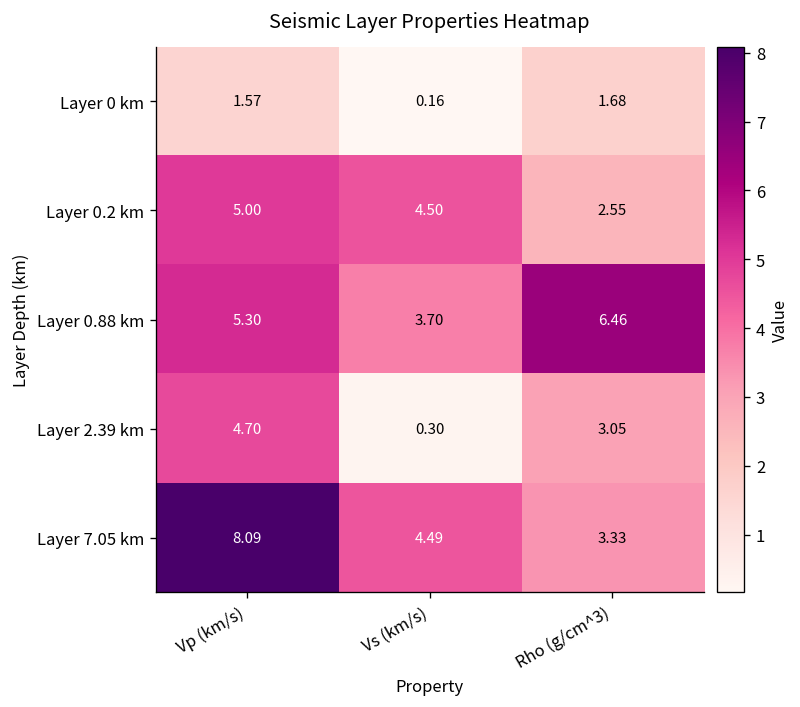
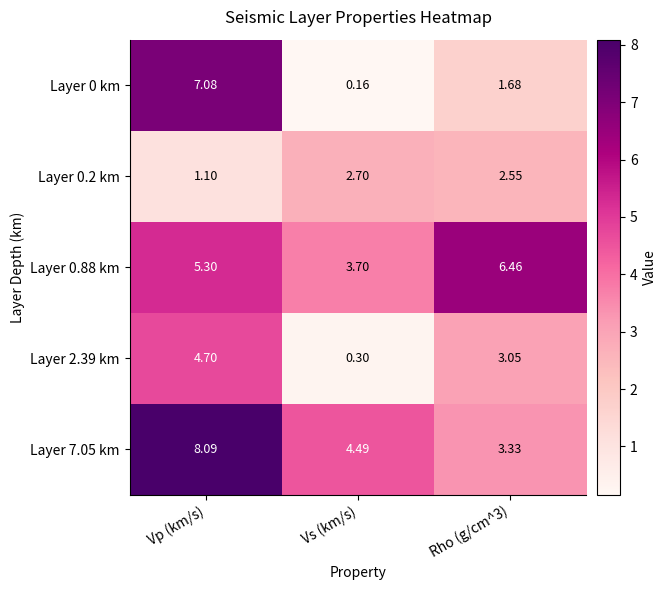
Layer 0 km, Vp (km/s): 1.57 -> 7.08
Layer 0.2 km, Vp (km/s): 5.00 -> 1.10
Layer 0.2 km, Vs (km/s): 4.50 -> 2.70
